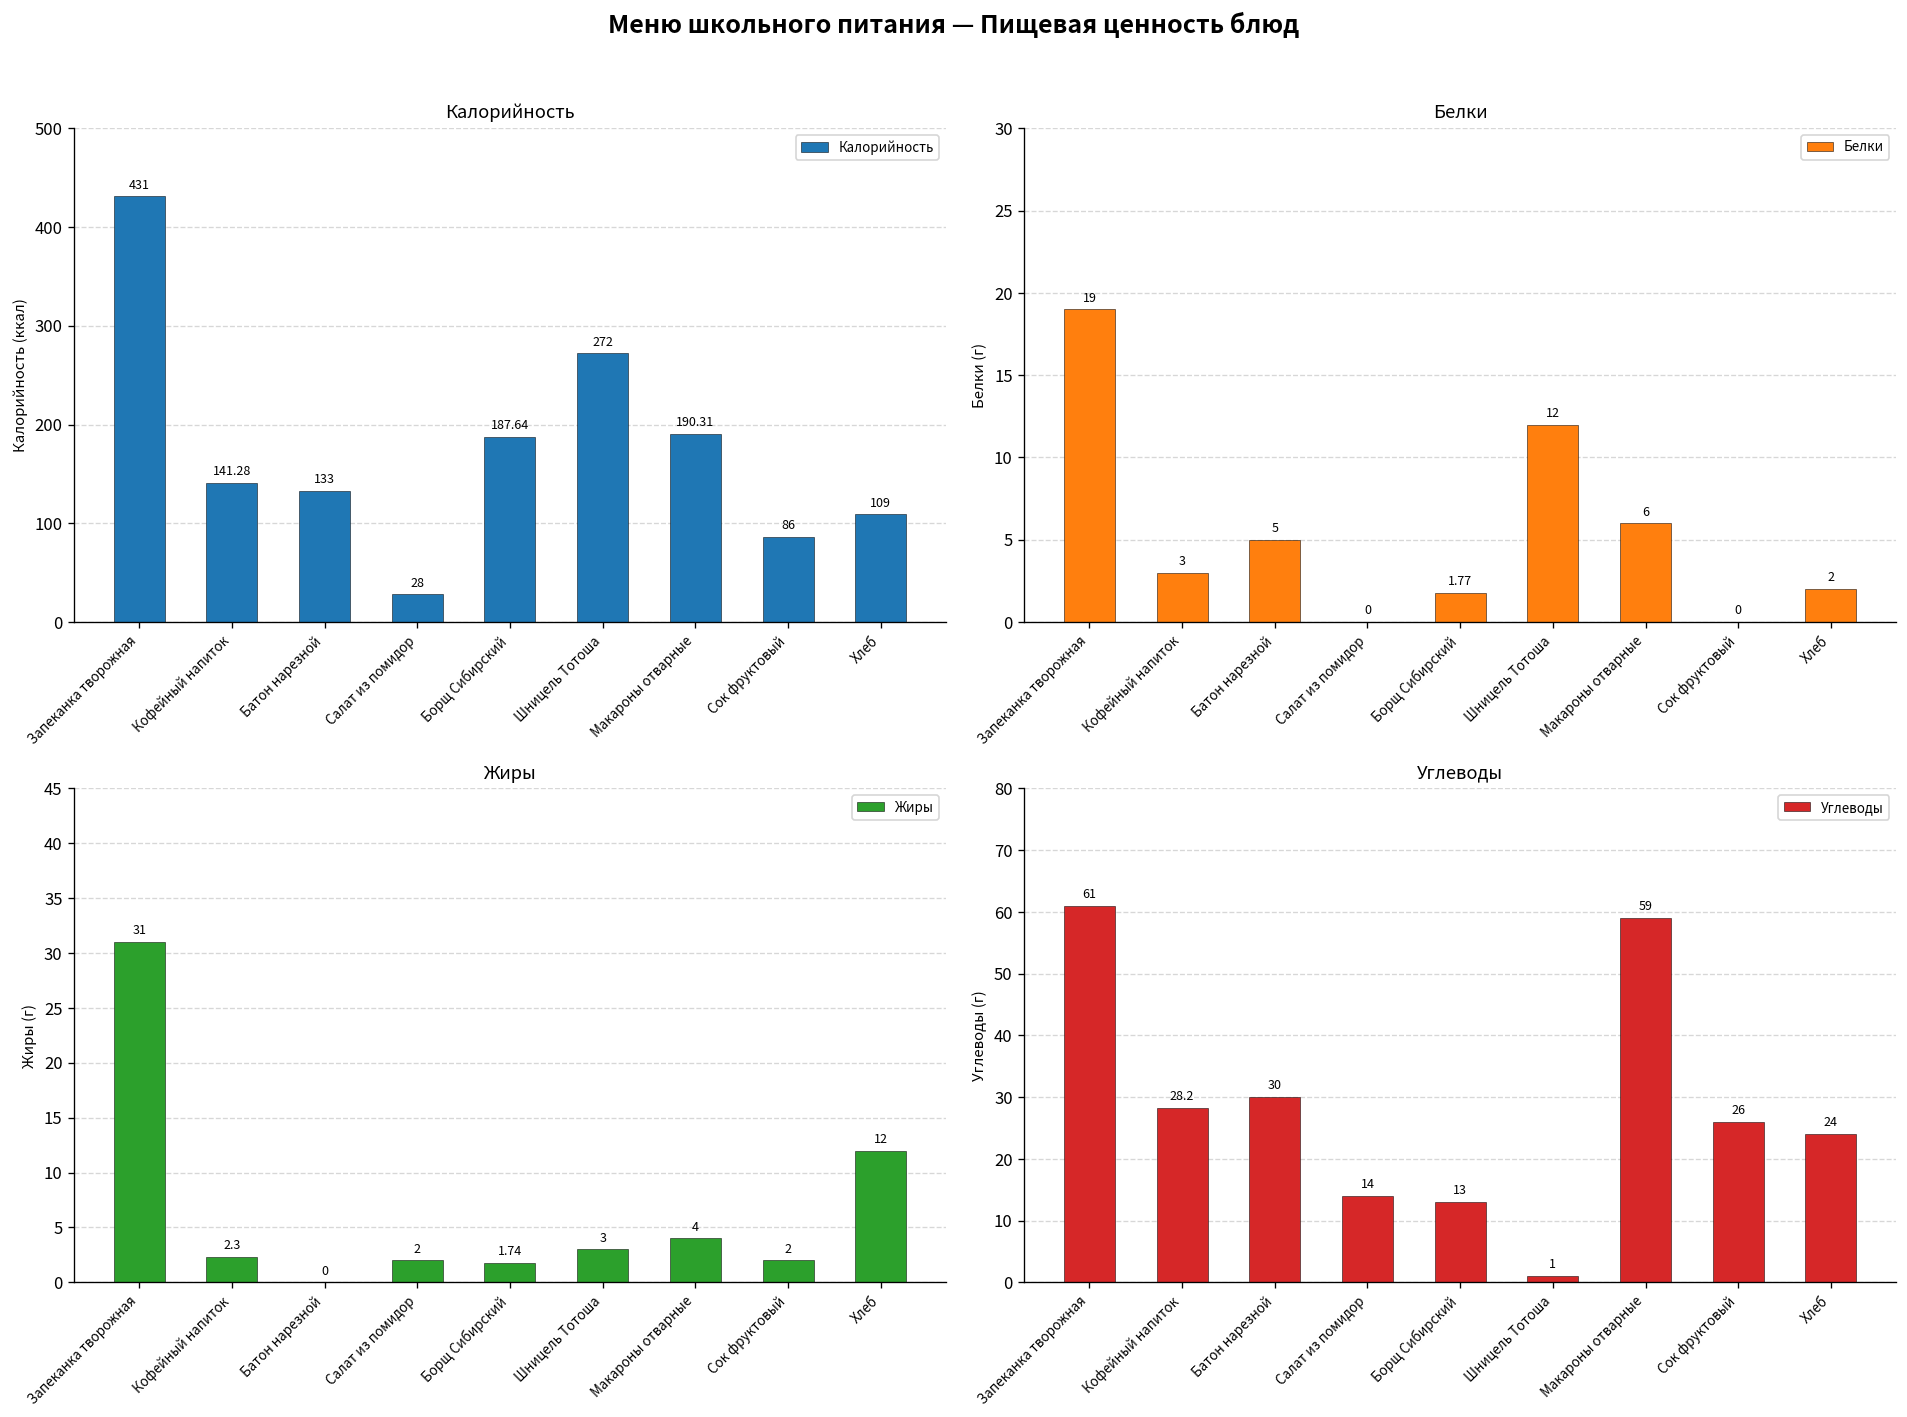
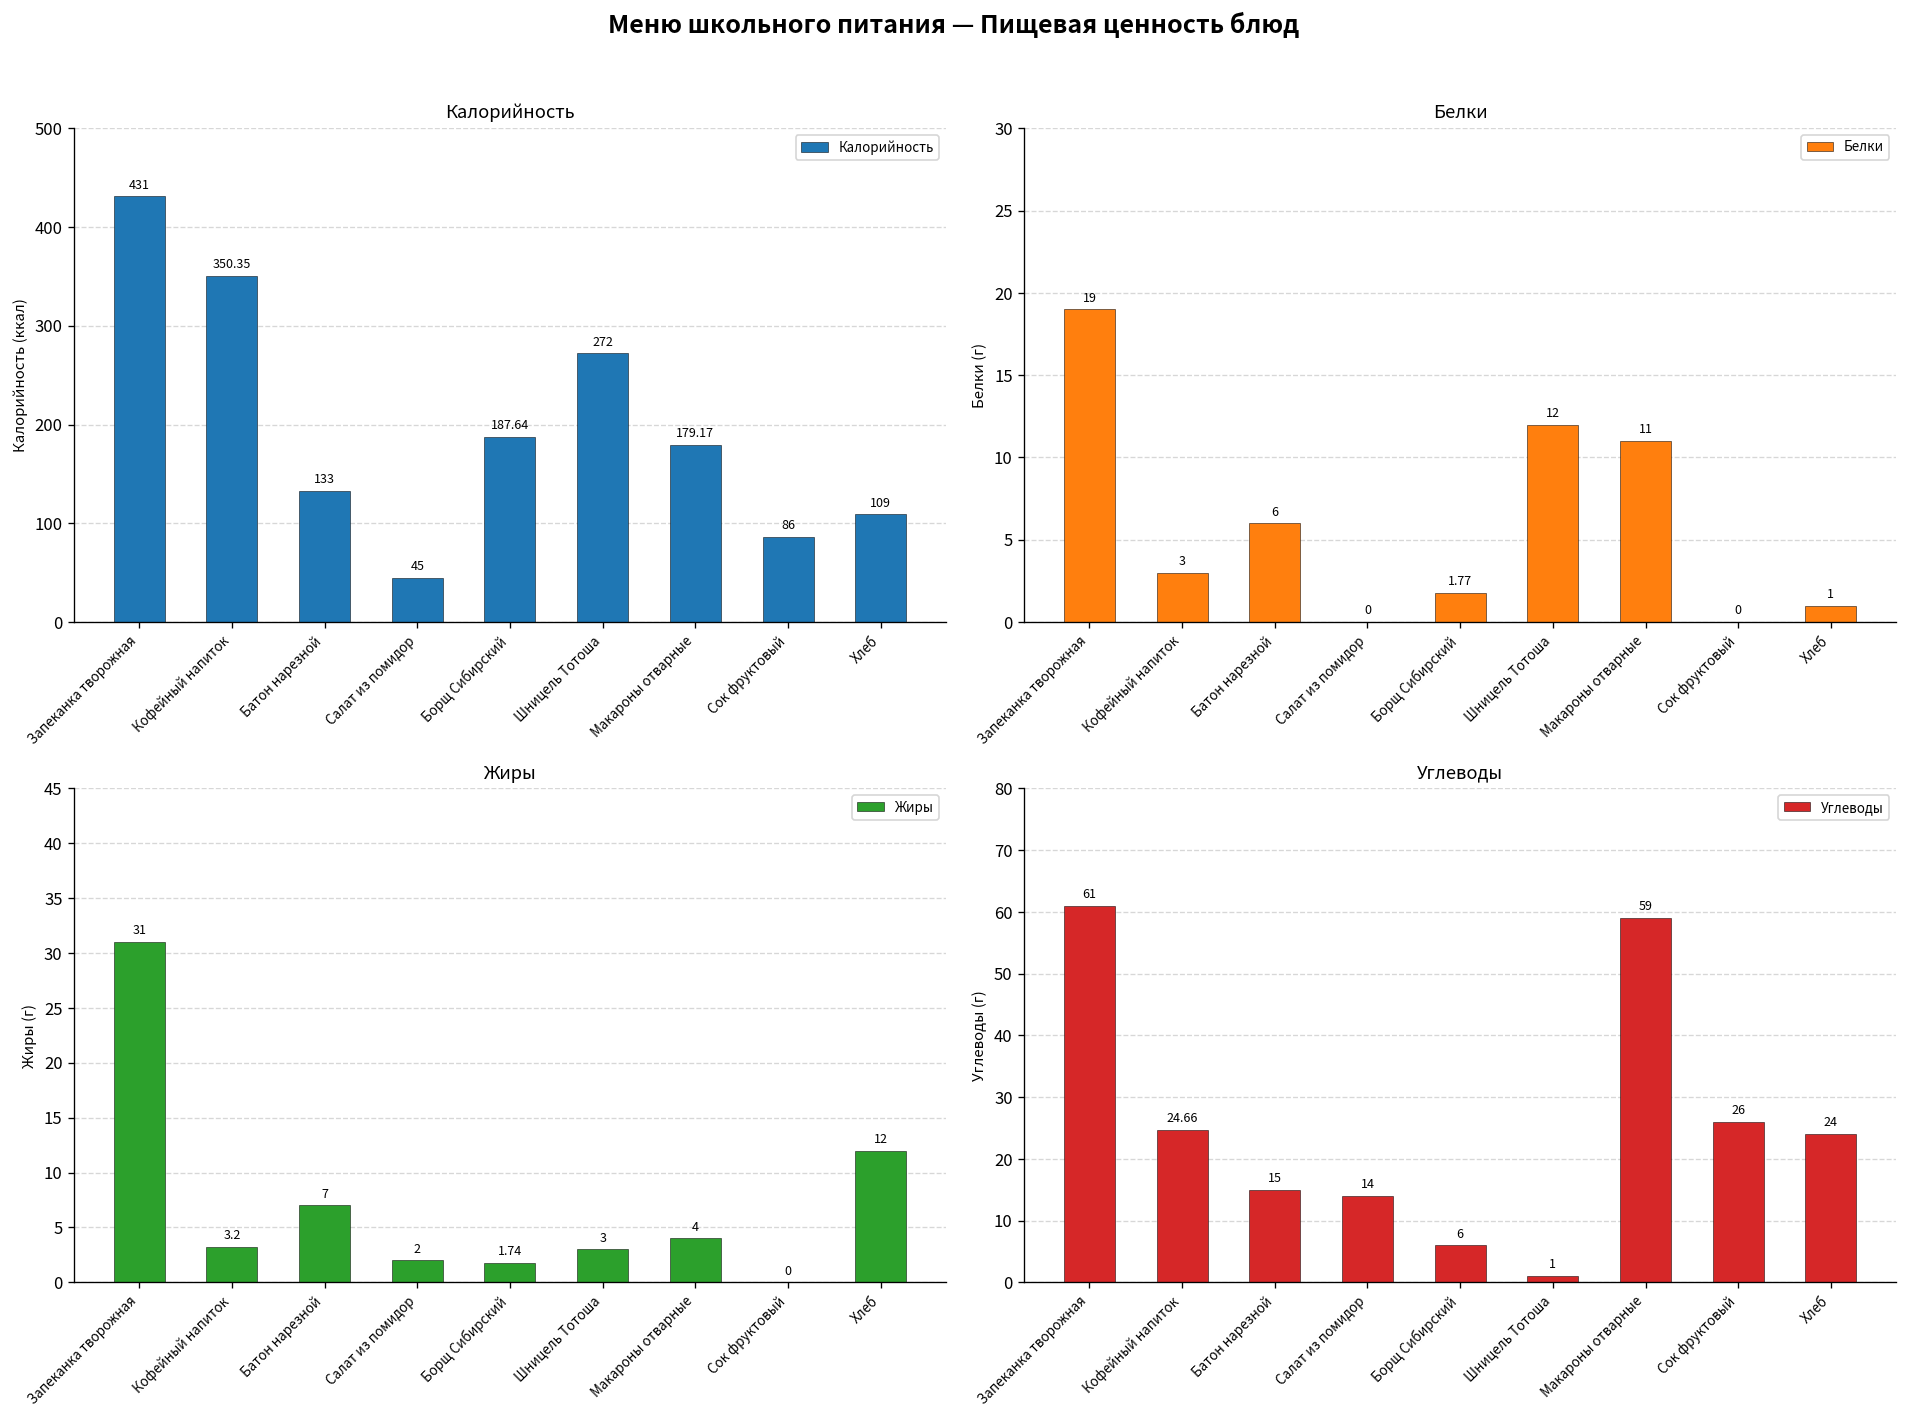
Калорийность, Кофейный напиток: 141.28 -> 350.35
Калорийность, Салат из помидор: 28 -> 45
Калорийность, Макароны отварные: 190.31 -> 179.17
Белки, Батон нарезной: 5 -> 6
Белки, Макароны отварные: 6 -> 11
Белки, Хлеб: 2 -> 1
Жиры, Кофейный напиток: 2.3 -> 3.2
Жиры, Батон нарезной: 0 -> 7
Жиры, Сок фруктовый: 2 -> 0
Углеводы, Кофейный напиток: 28.2 -> 24.66
Углеводы, Батон нарезной: 30 -> 15
Углеводы, Борщ Сибирский: 13 -> 6
